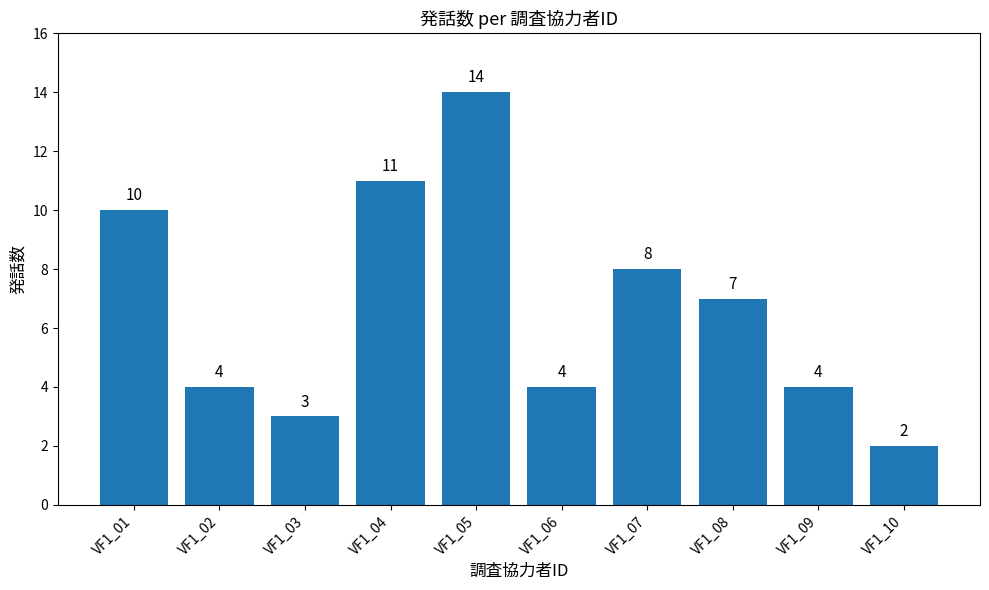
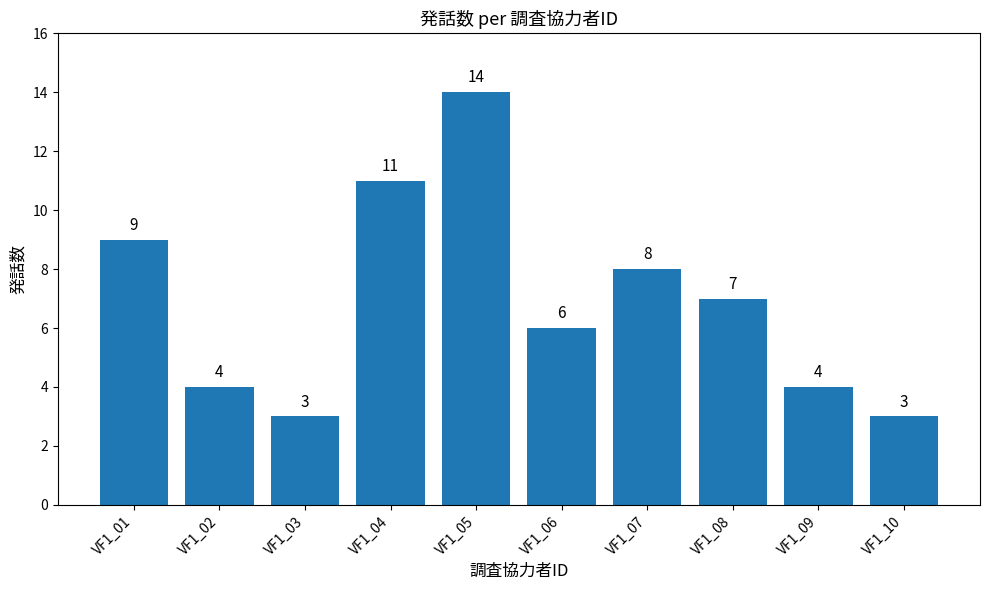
VF1_01: 10 -> 9
VF1_06: 4 -> 6
VF1_10: 2 -> 3
